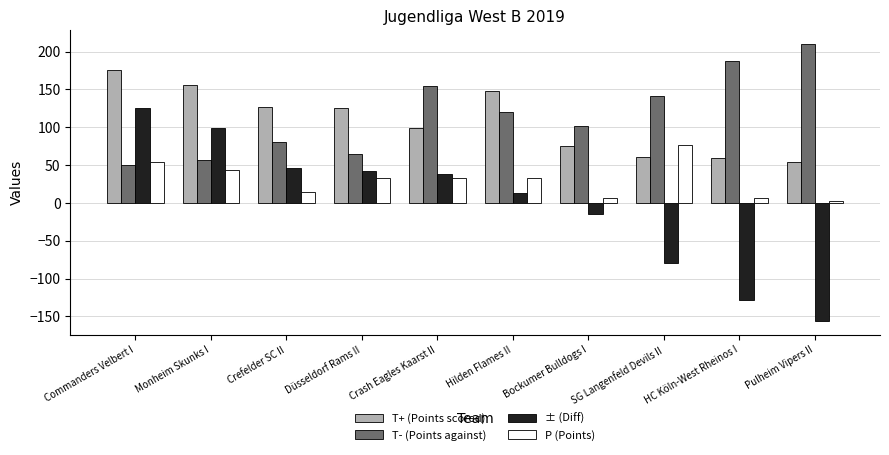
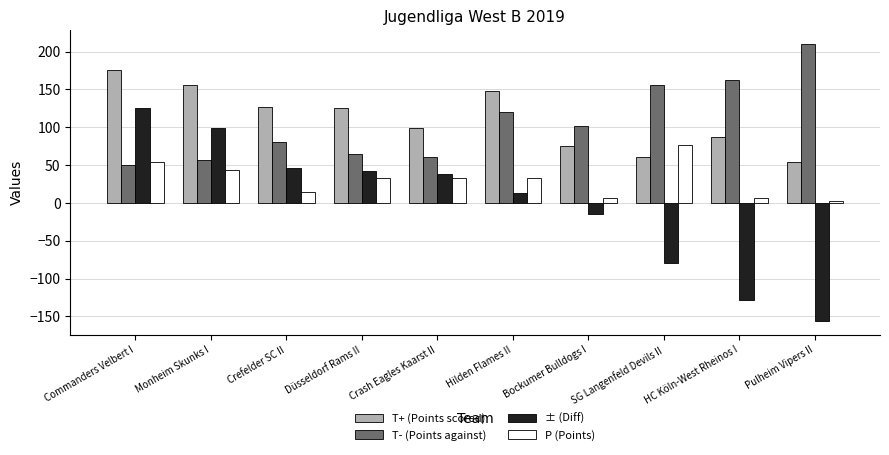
T- (Points against), Crash Eagles Kaarst II: 160 -> 60
T- (Points against), SG Langenfeld Devils II: 140 -> 160
T+ (Points scored), HC Köln-West Rheinos I: 60 -> 90
T- (Points against), HC Köln-West Rheinos I: 190 -> 160
